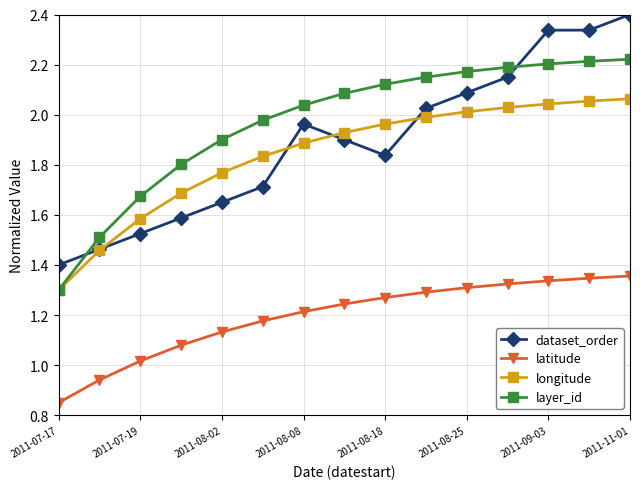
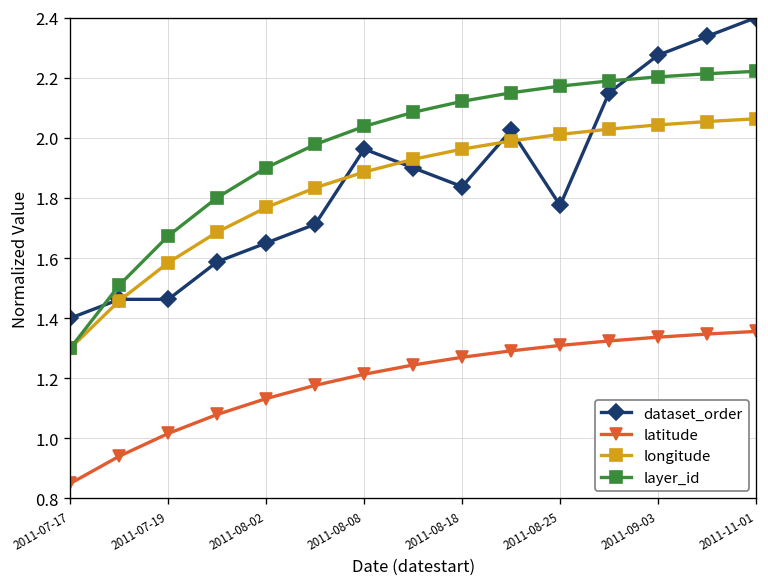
dataset_order, 2011-07-19: 1.53 -> 1.46
dataset_order, 2011-08-25: 2.09 -> 1.78
dataset_order, 2011-09-03: 2.34 -> 2.28
